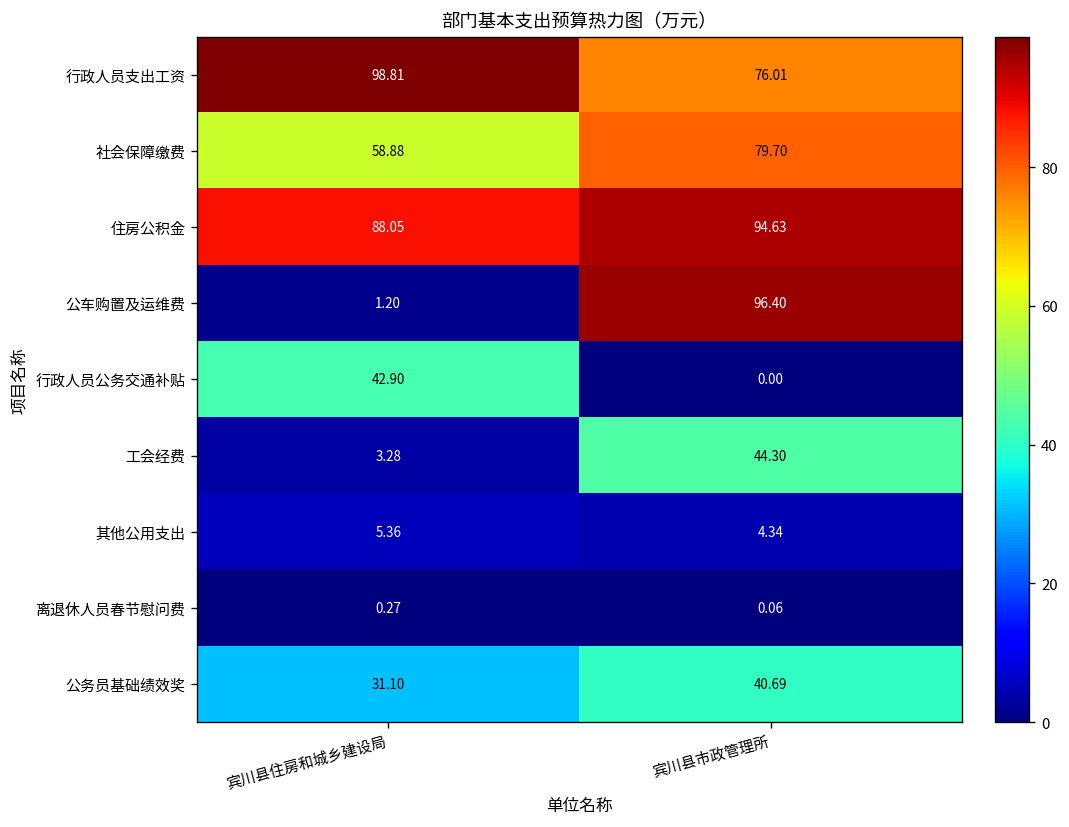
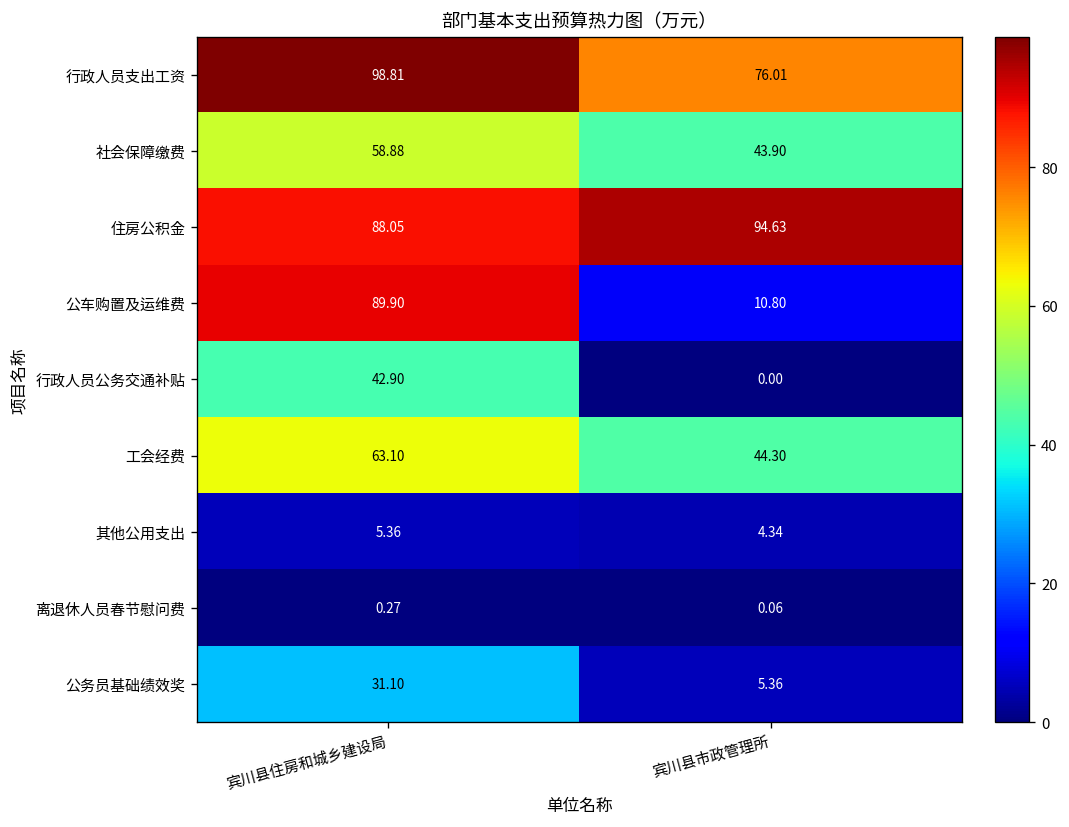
社会保障缴费, 宾川县市政管理所: 79.70 -> 43.90
公车购置及运维费, 宾川县住房和城乡建设局: 1.20 -> 89.90
公车购置及运维费, 宾川县市政管理所: 96.40 -> 10.80
工会经费, 宾川县住房和城乡建设局: 3.28 -> 63.10
公务员基础绩效奖, 宾川县市政管理所: 40.69 -> 5.36
